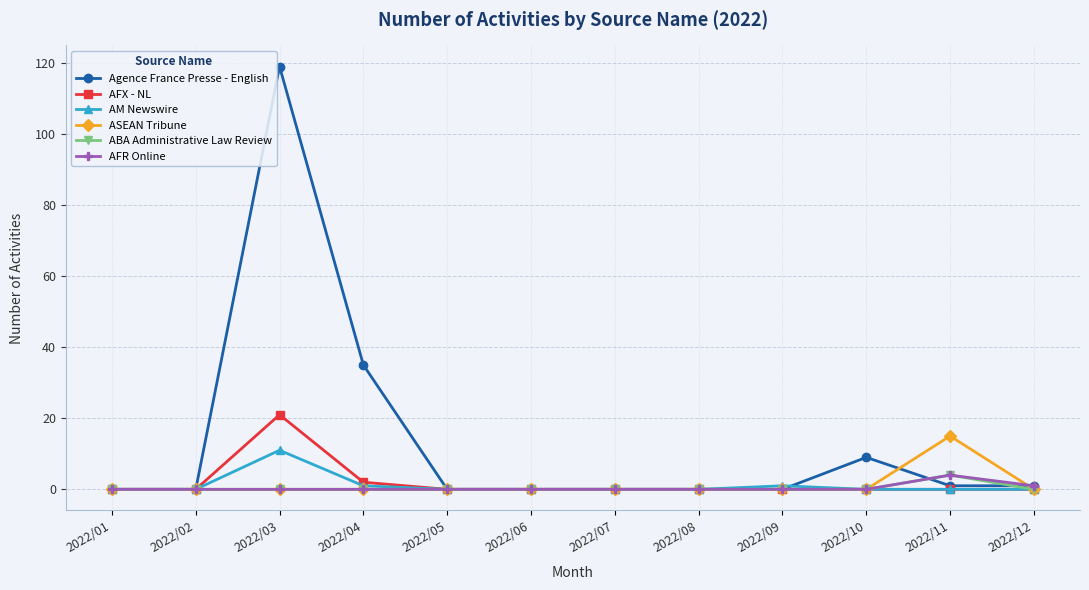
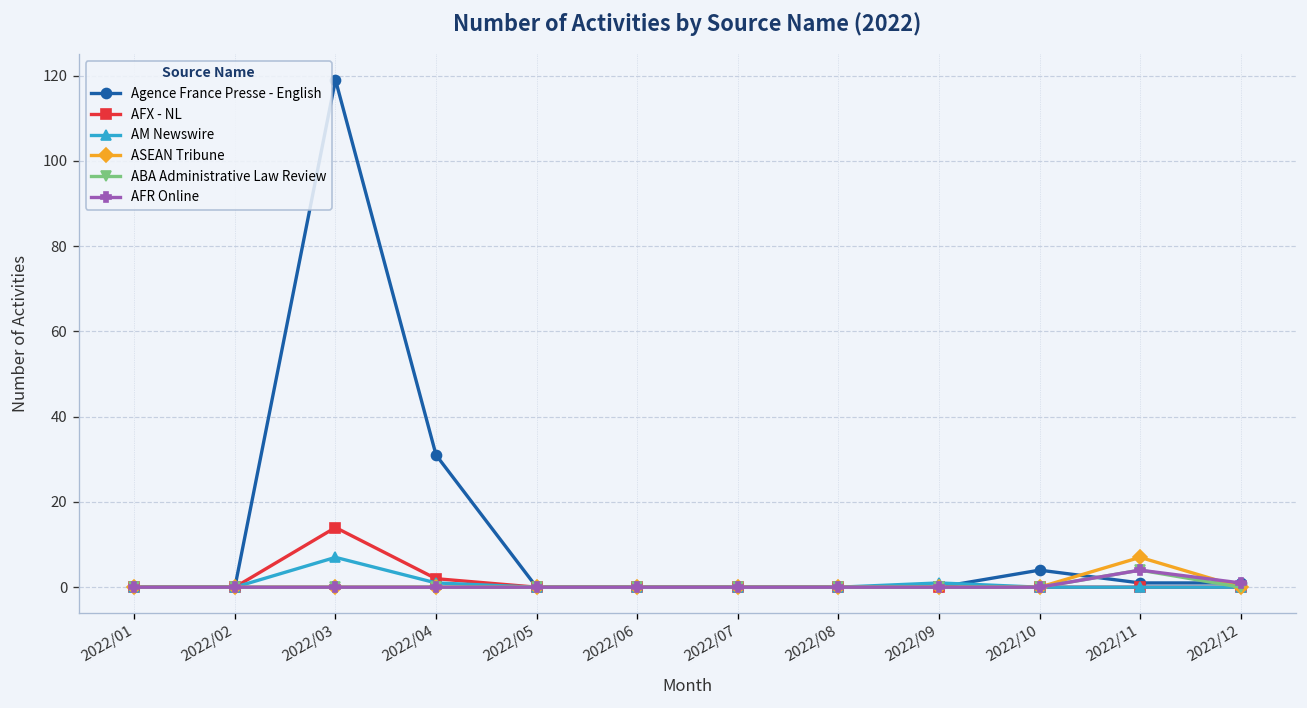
AFX - NL, 2022/03: 21 -> 14
AM Newswire, 2022/03: 11 -> 7
Agence France Presse - English, 2022/04: 35 -> 31
Agence France Presse - English, 2022/10: 9 -> 4
ASEAN Tribune, 2022/11: 15 -> 7
